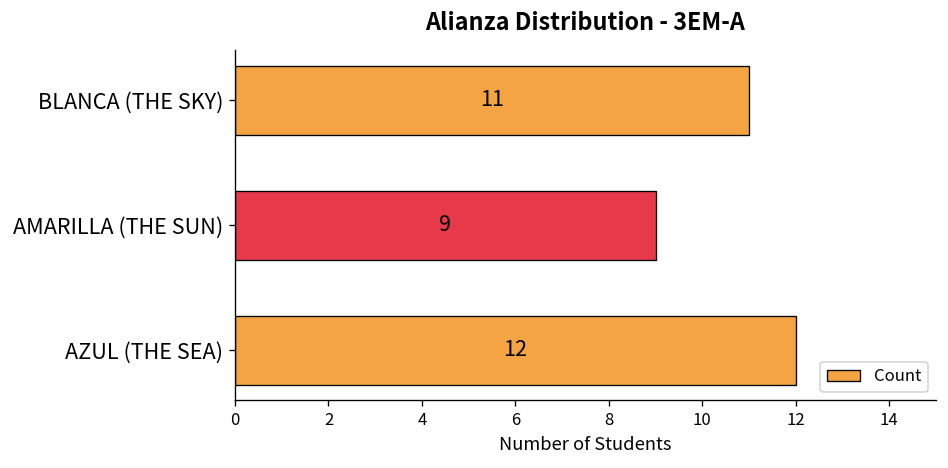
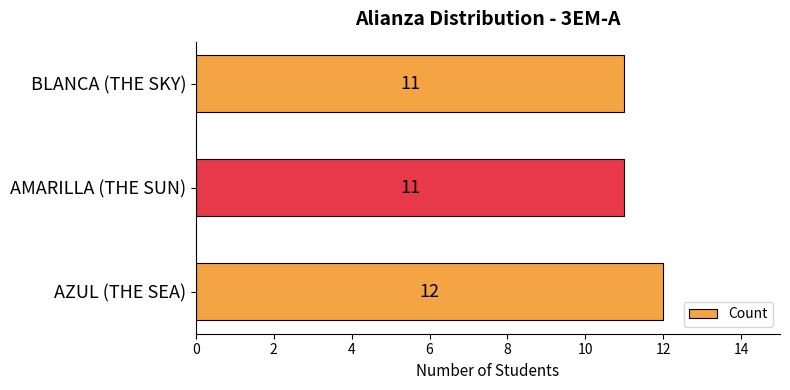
AMARILLA (THE SUN): 9 -> 11
